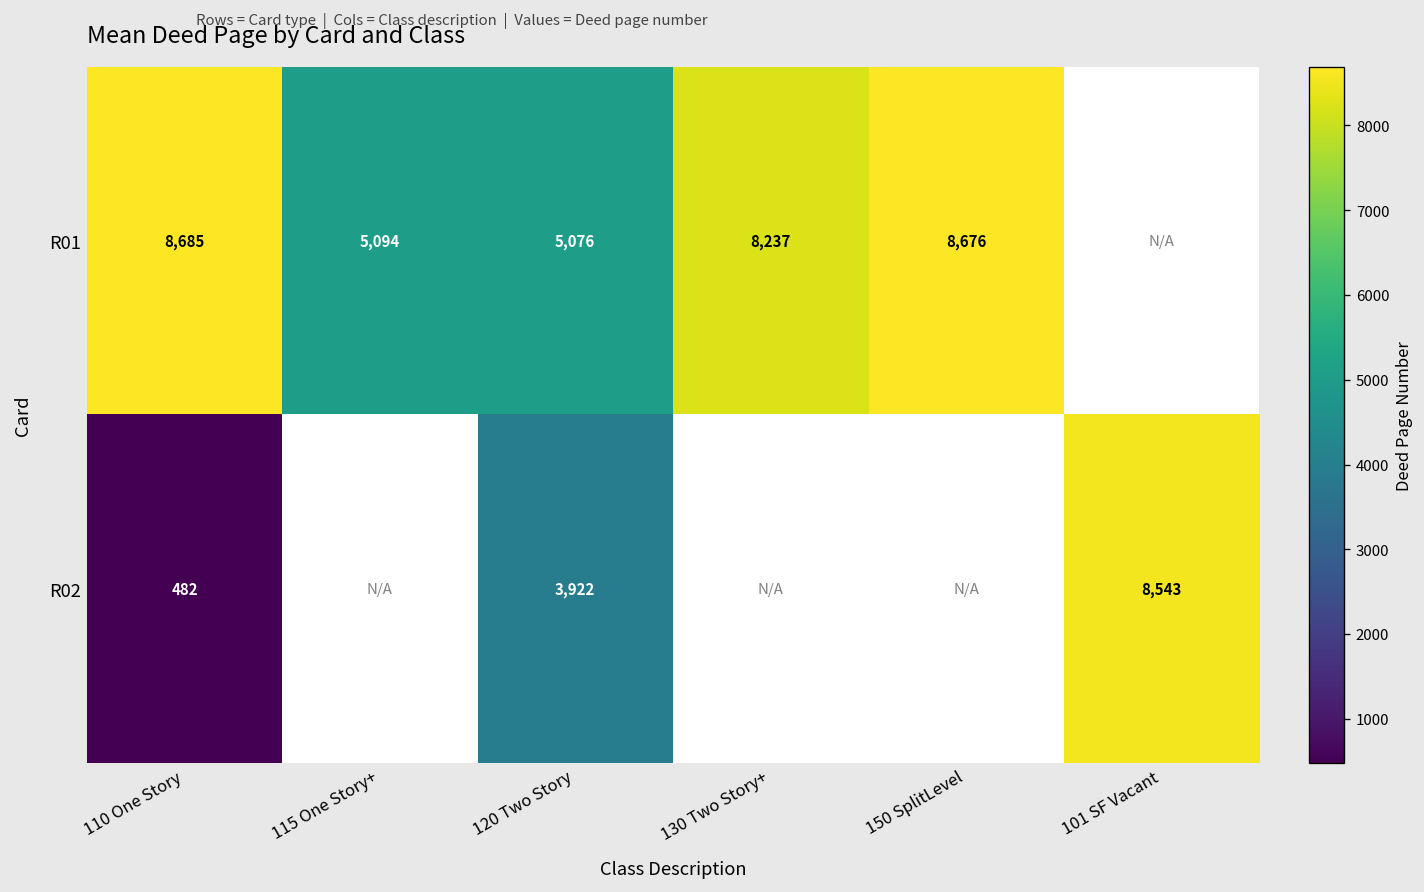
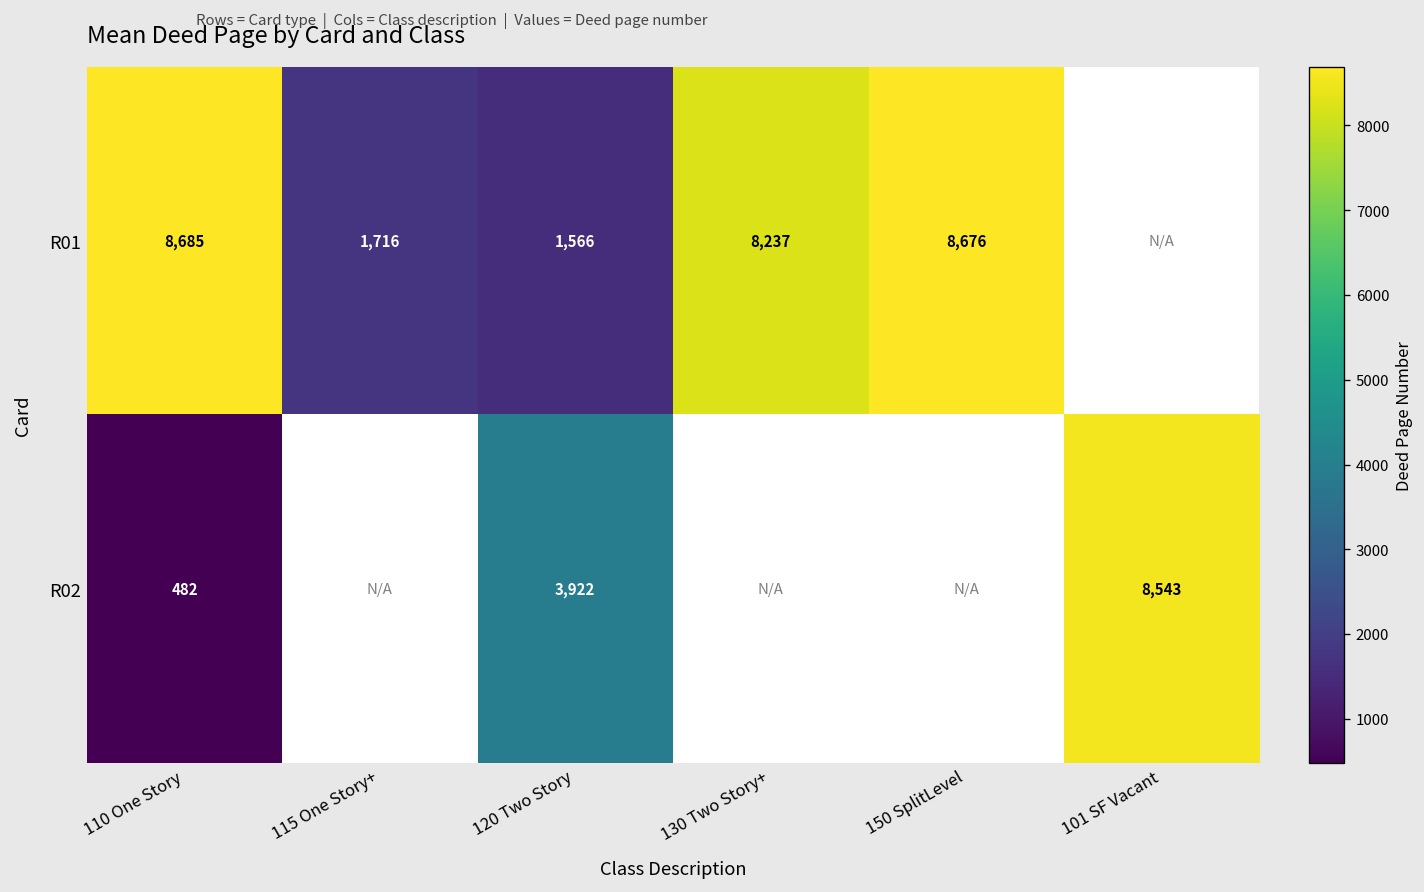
R01, 115 One Story+: 5,094 -> 1,716
R01, 120 Two Story: 5,076 -> 1,566
